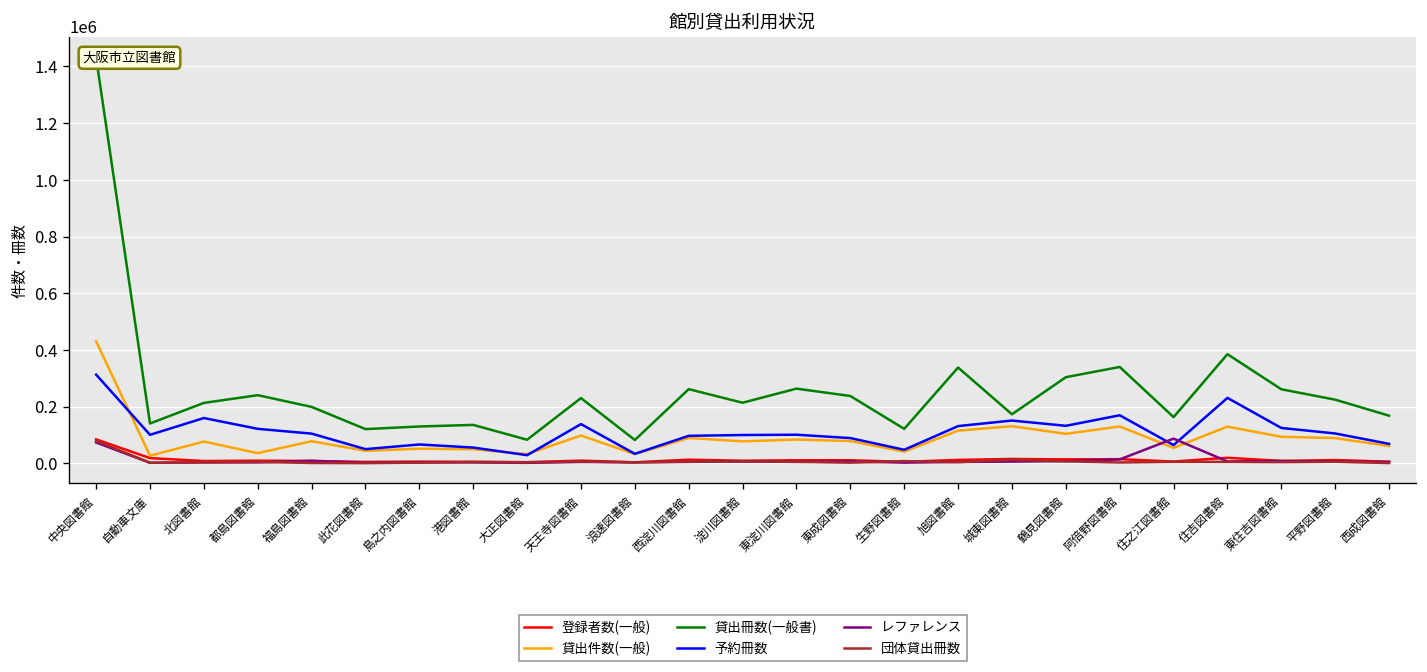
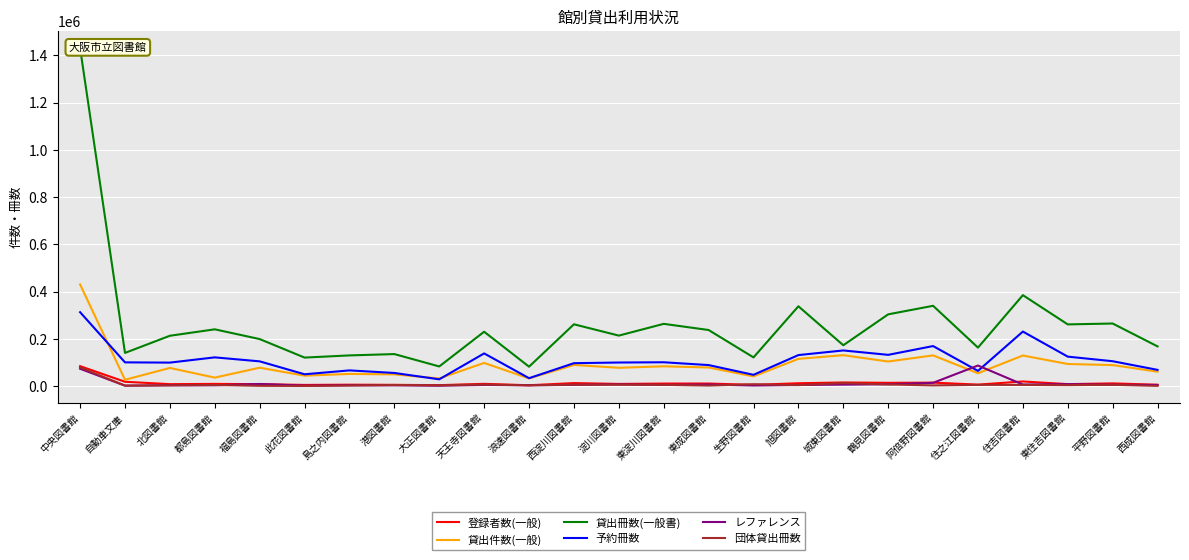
予約冊数, 北図書館: 160000 -> 100000
貸出冊数(一般書), 平野図書館: 220000 -> 270000
